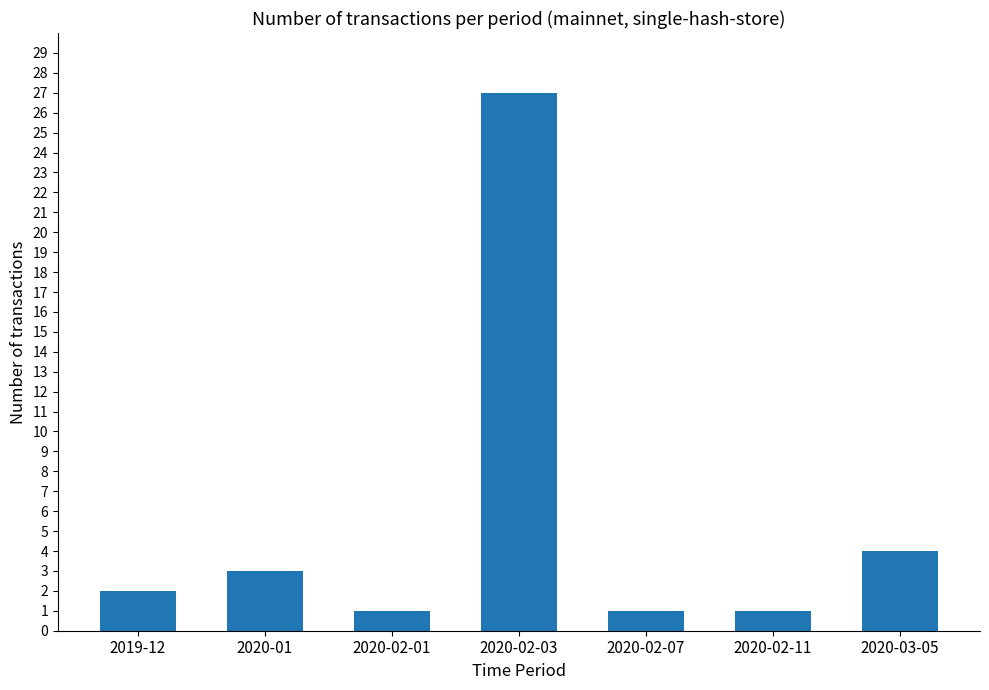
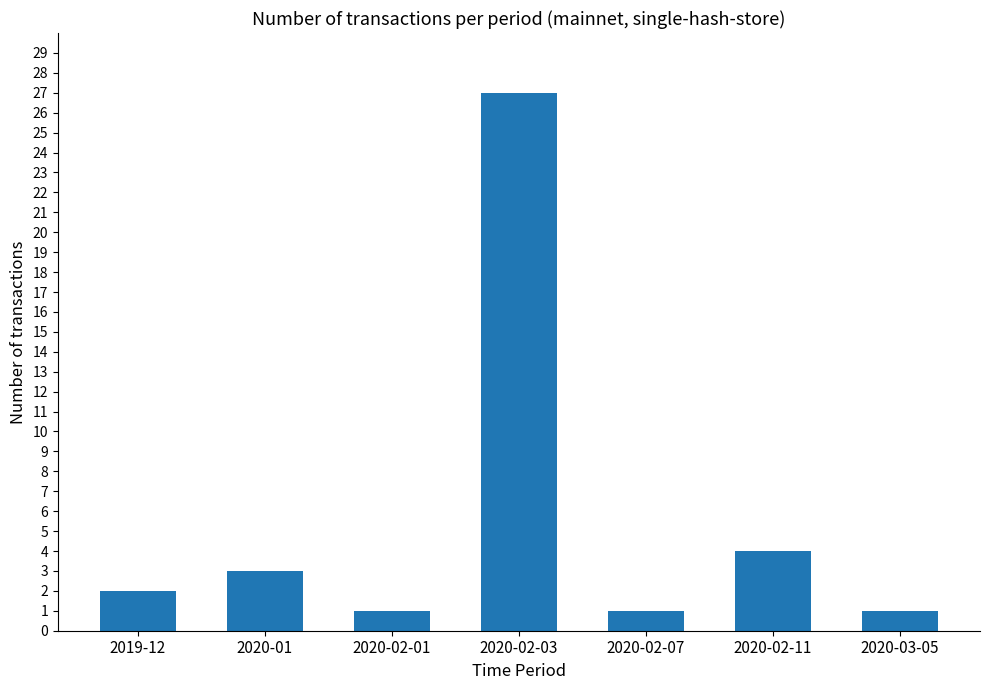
2020-02-11: 1 -> 4
2020-03-05: 4 -> 1
